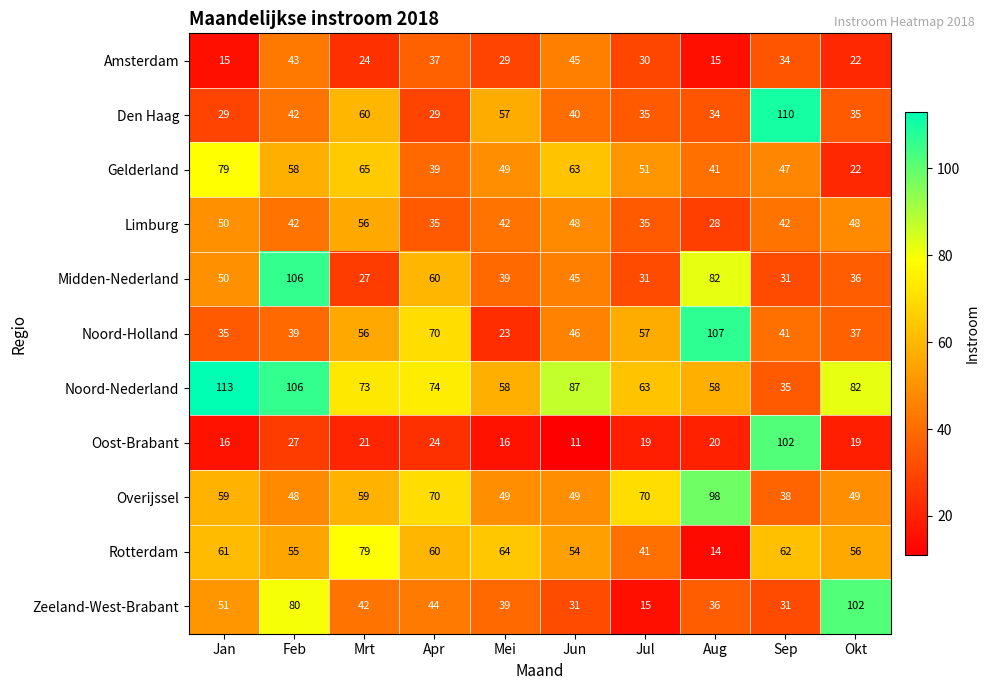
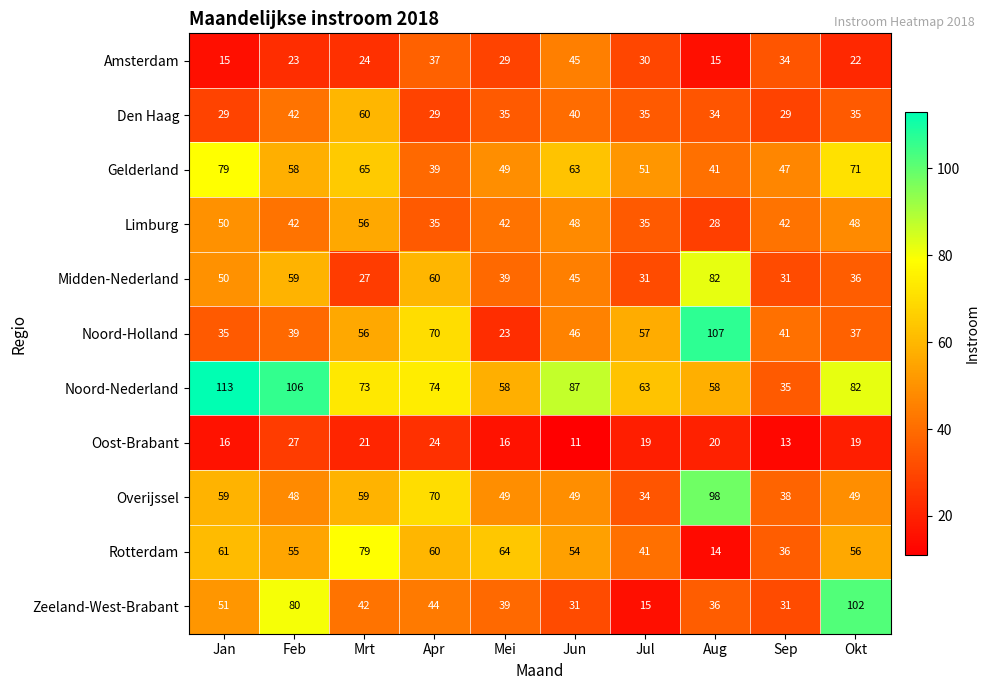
Amsterdam, Feb: 43 -> 23
Den Haag, Mei: 57 -> 35
Den Haag, Sep: 110 -> 29
Gelderland, Okt: 22 -> 71
Midden-Nederland, Feb: 106 -> 59
Oost-Brabant, Sep: 102 -> 13
Overijssel, Jul: 70 -> 34
Rotterdam, Sep: 62 -> 36
